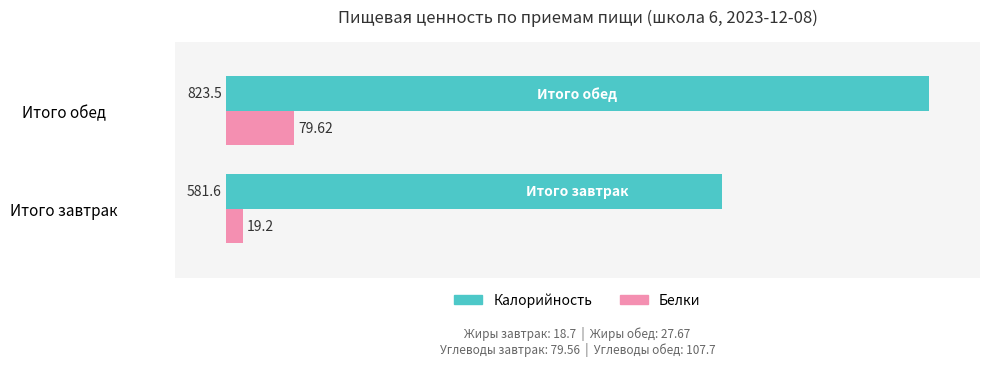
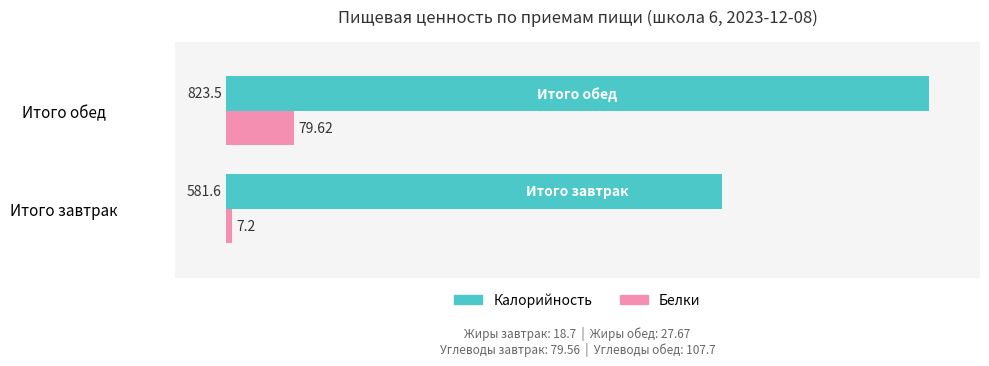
Белки, Итого завтрак: 19.2 -> 7.2
